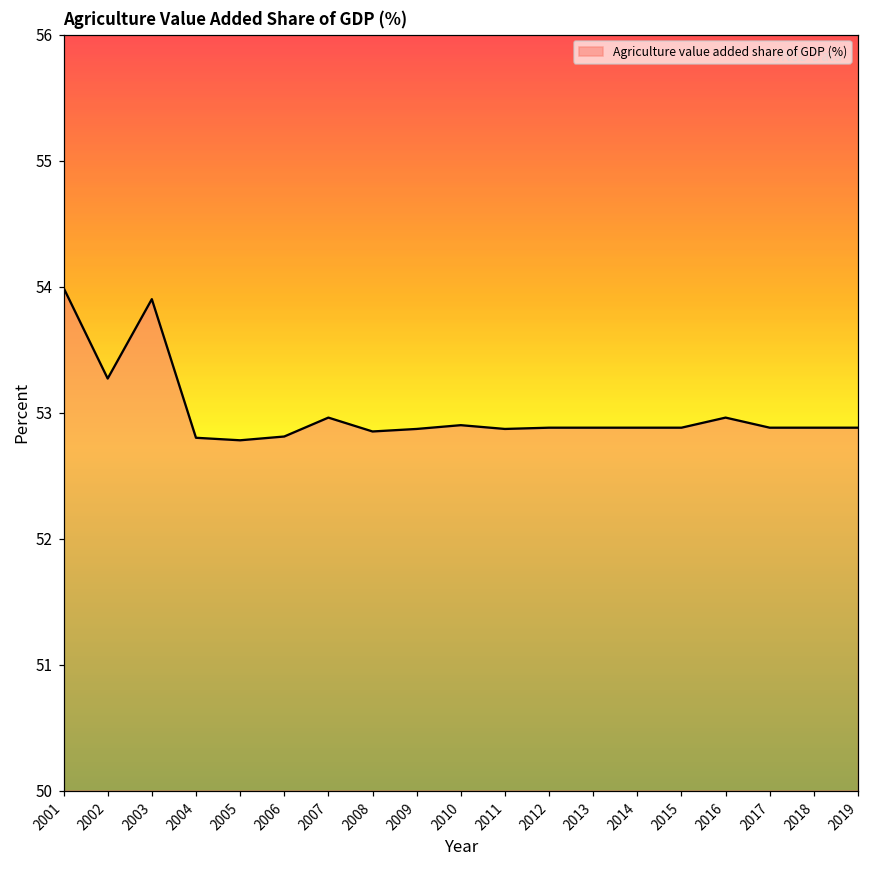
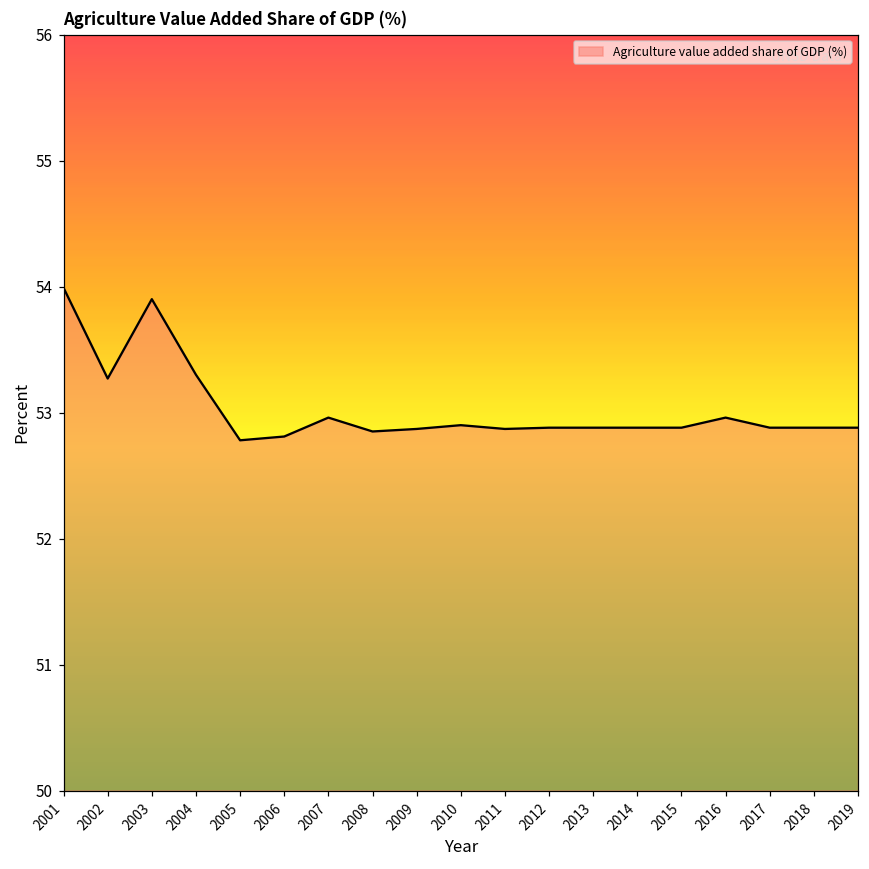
2004: 52.8 -> 53.3
